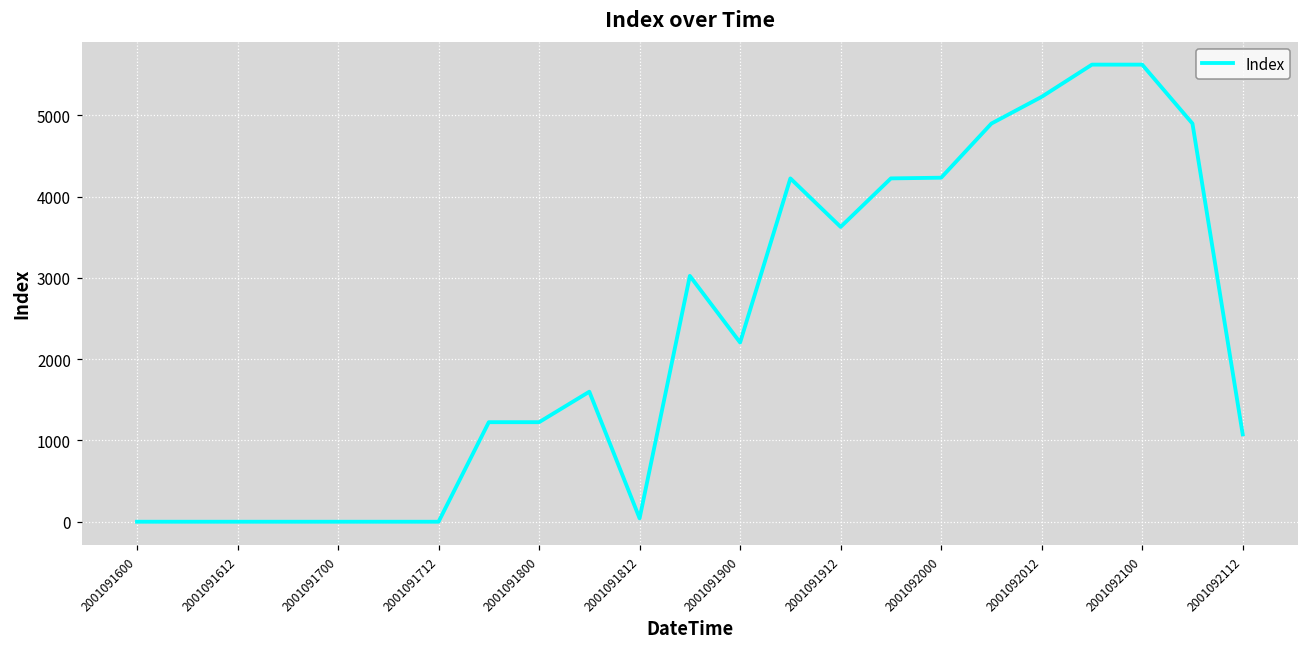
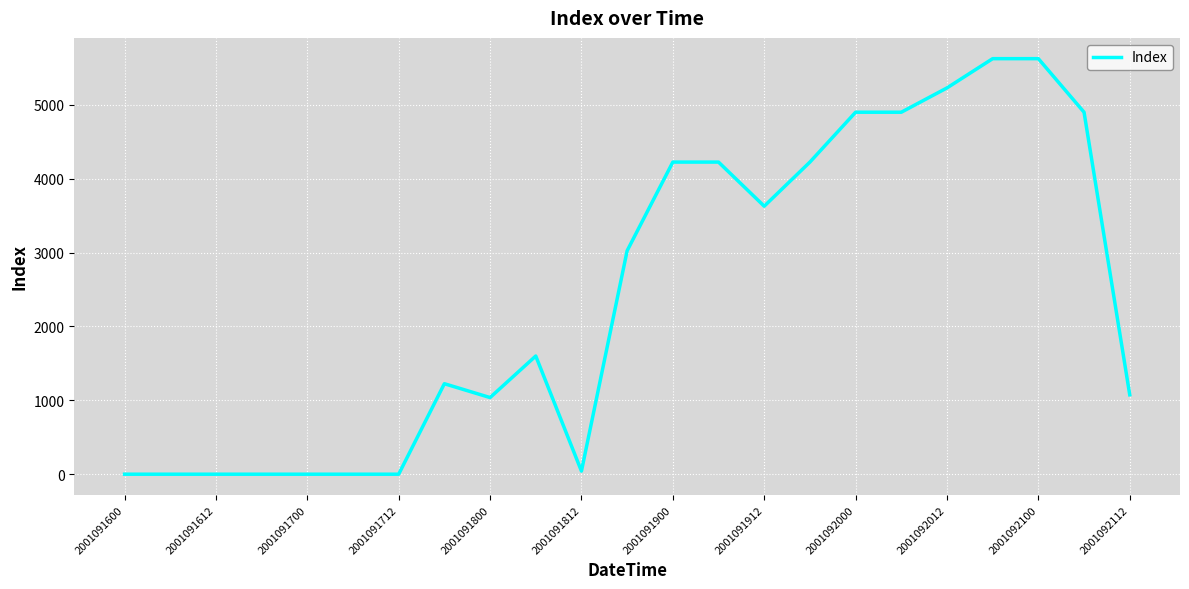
2001091800: 1200 -> 1000
2001091900: 2200 -> 4200
2001092000: 4200 -> 4900
